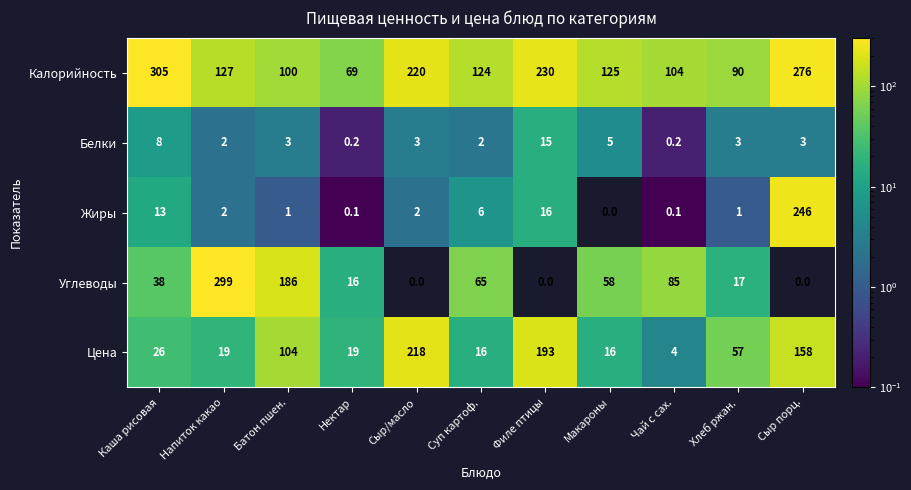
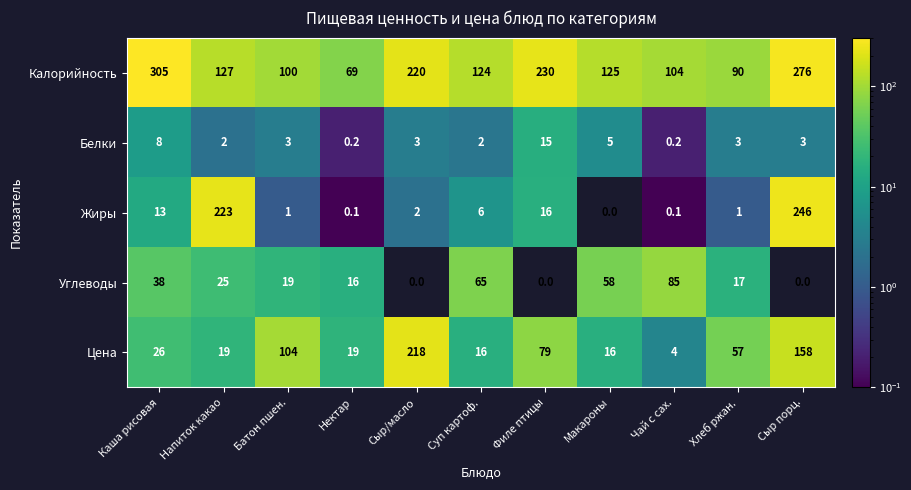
Жиры, Напиток какао: 2 -> 223
Углеводы, Напиток какао: 299 -> 25
Углеводы, Батон пшен.: 186 -> 19
Цена, Филе птицы: 193 -> 79
